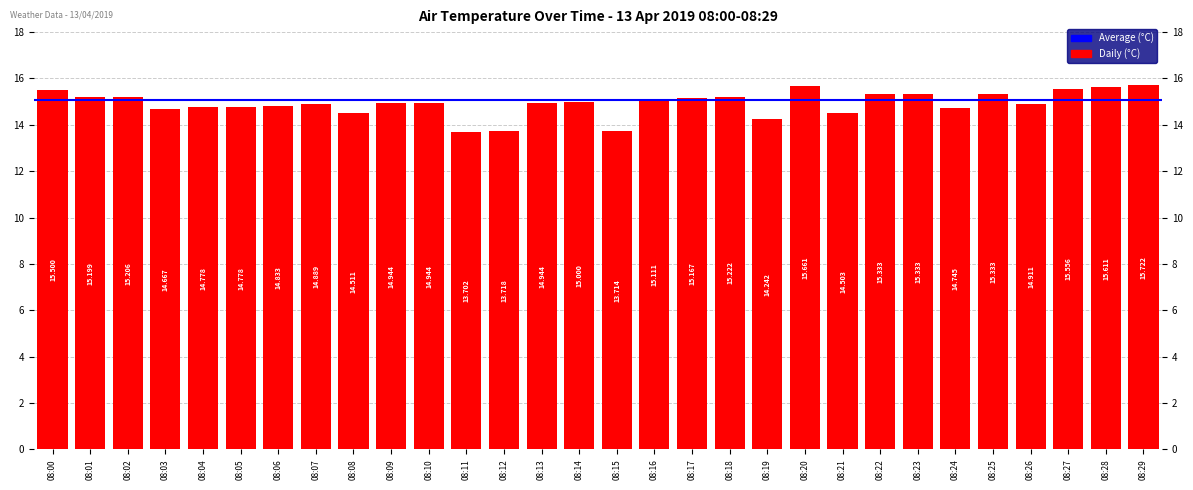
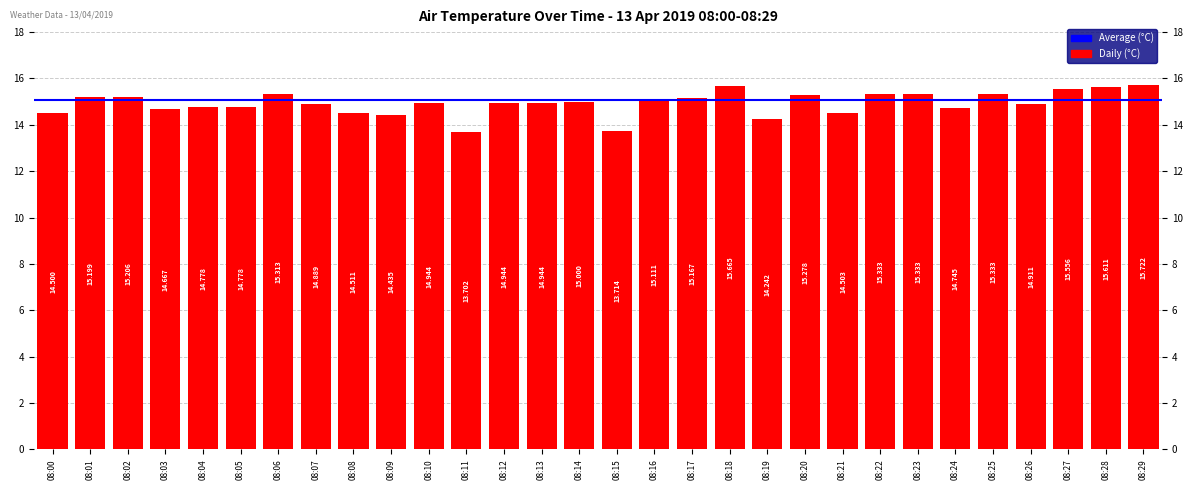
08:00: 15.500 -> 14.500
08:06: 14.833 -> 15.313
08:09: 14.944 -> 14.435
08:12: 13.718 -> 14.944
08:18: 15.222 -> 15.665
08:20: 15.661 -> 15.278
